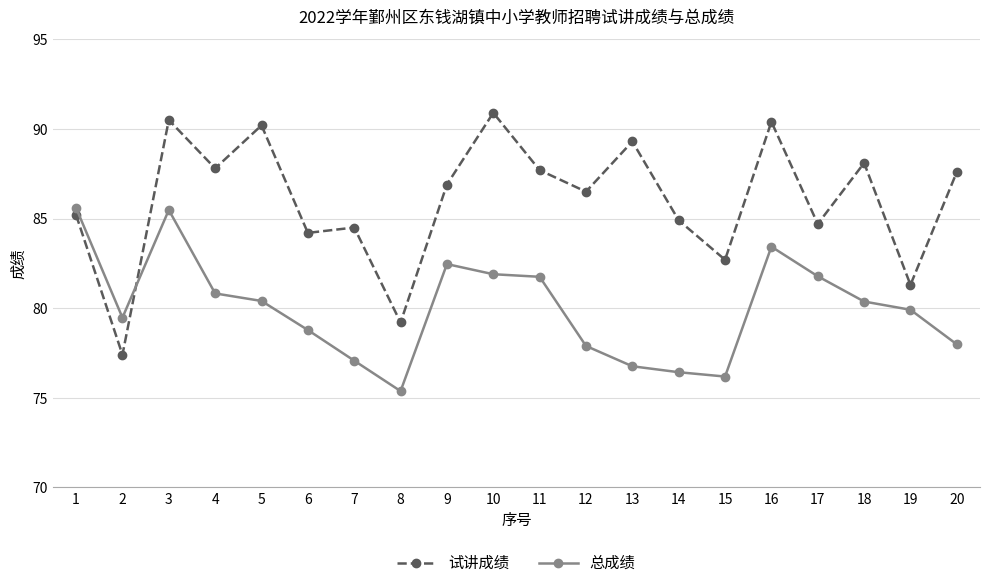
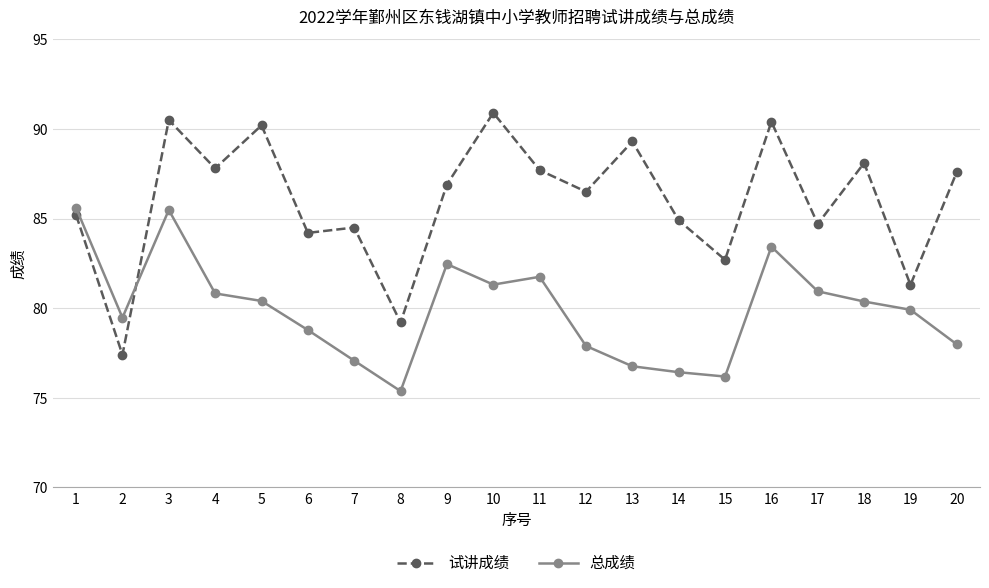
总成绩, 10: 81.9 -> 81.3
总成绩, 17: 81.8 -> 80.9
